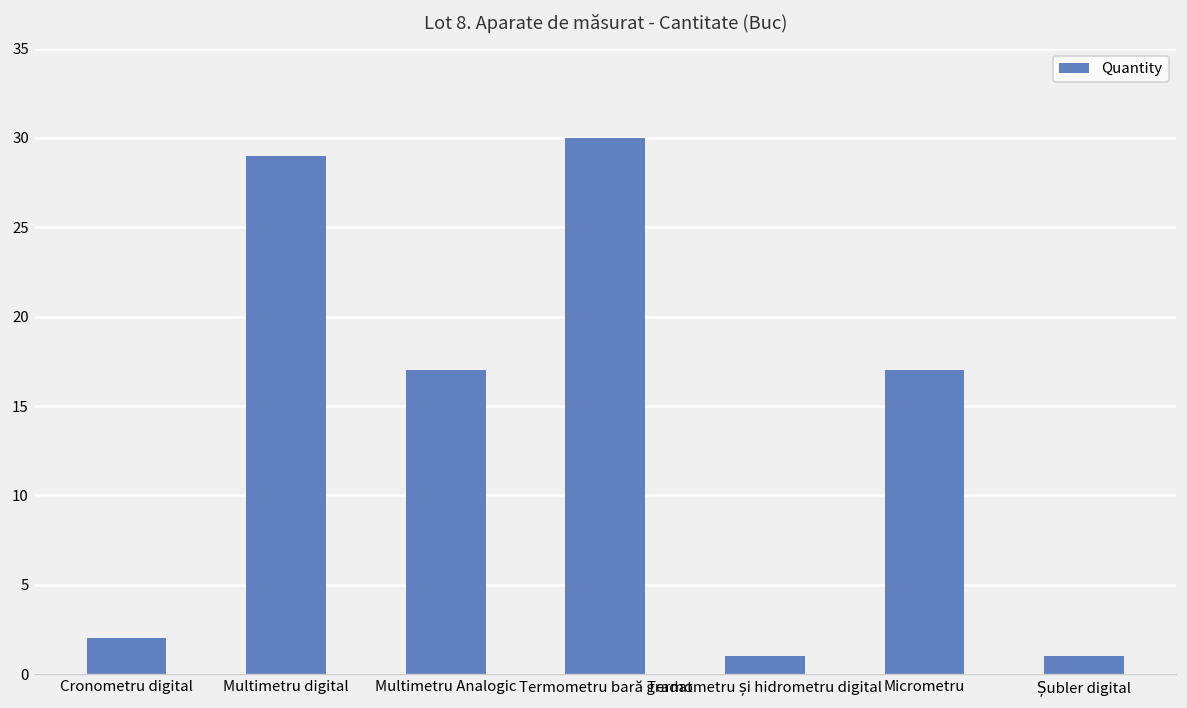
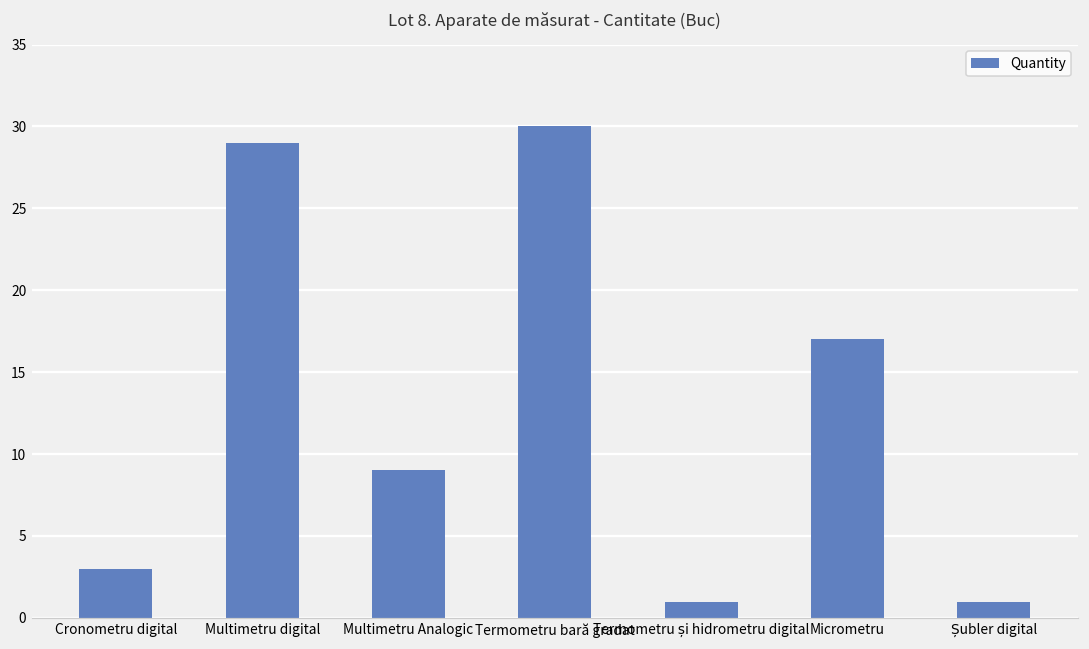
Cronometru digital: 2 -> 3
Multimetru Analogic: 17 -> 9
